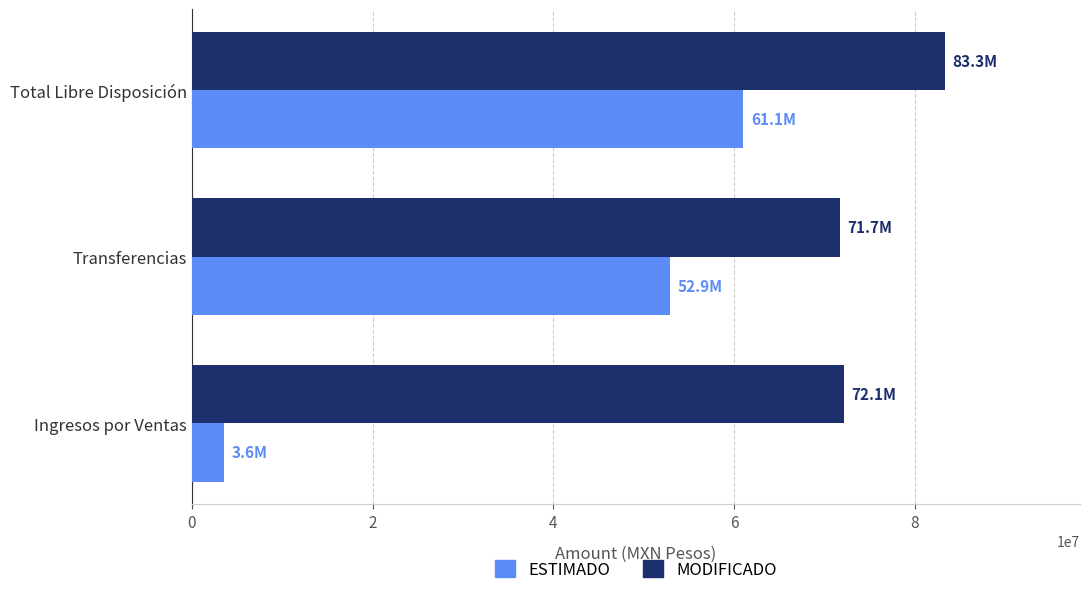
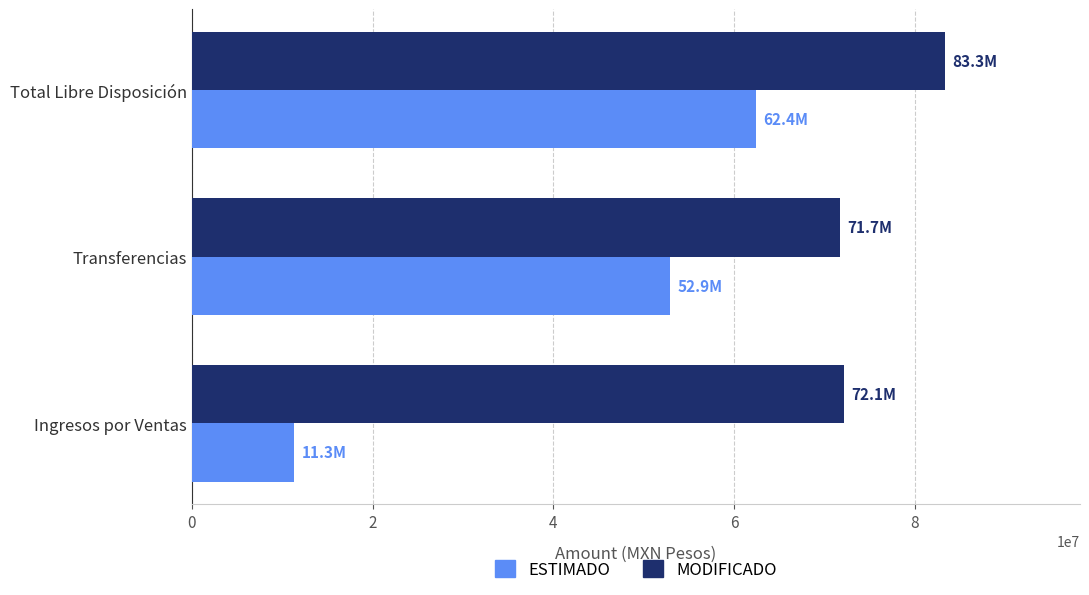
ESTIMADO, Total Libre Disposición: 61.1M -> 62.4M
ESTIMADO, Ingresos por Ventas: 3.6M -> 11.3M
